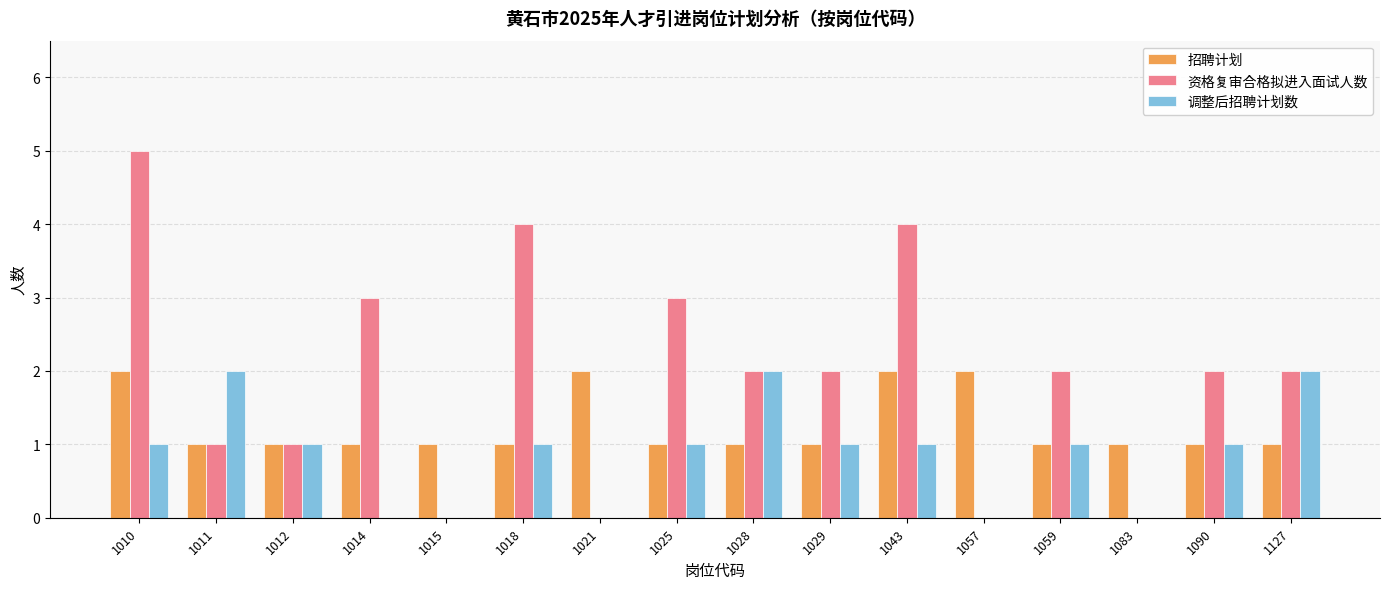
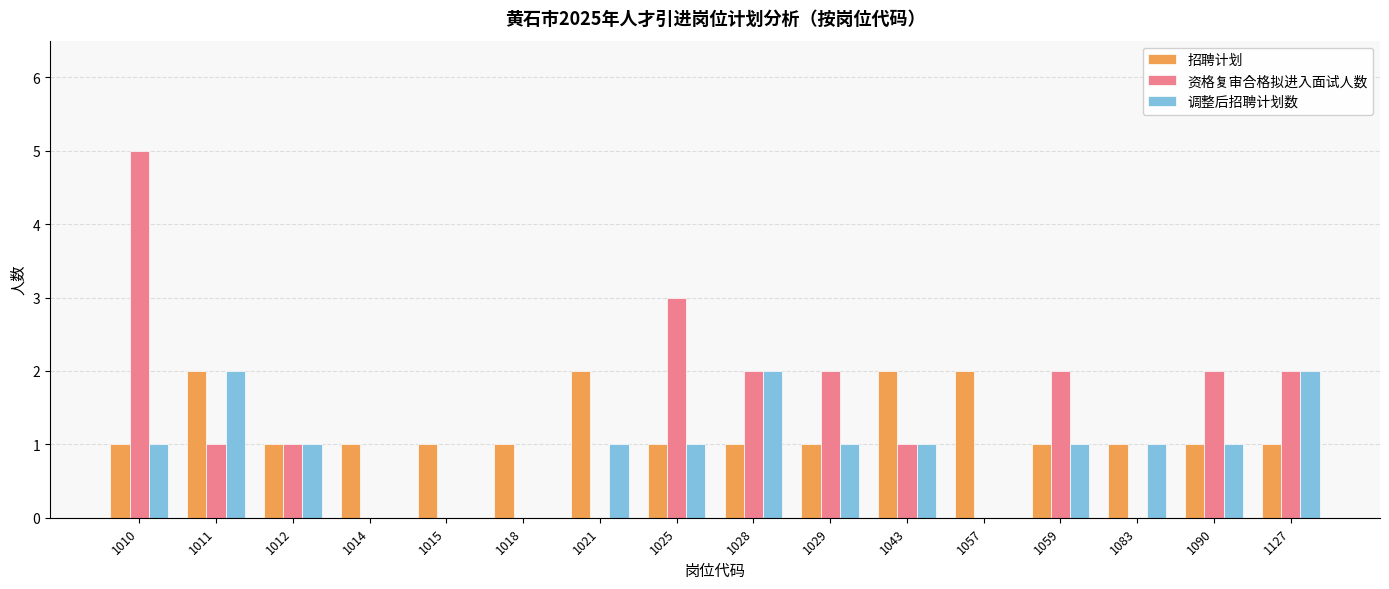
招聘计划, 1010: 2 -> 1
招聘计划, 1011: 1 -> 2
资格复审合格拟进入面试人数, 1014: 3 -> 0
资格复审合格拟进入面试人数, 1018: 4 -> 0
调整后招聘计划数, 1018: 1 -> 0
调整后招聘计划数, 1021: 0 -> 1
资格复审合格拟进入面试人数, 1043: 4 -> 1
调整后招聘计划数, 1083: 0 -> 1
